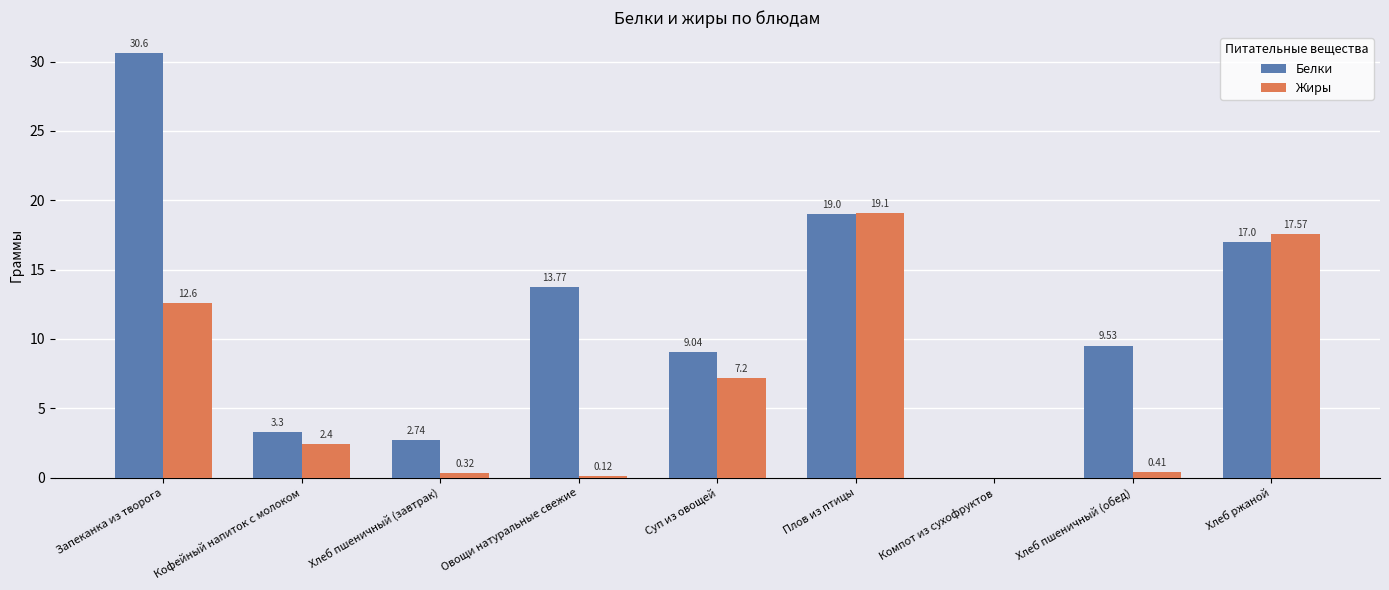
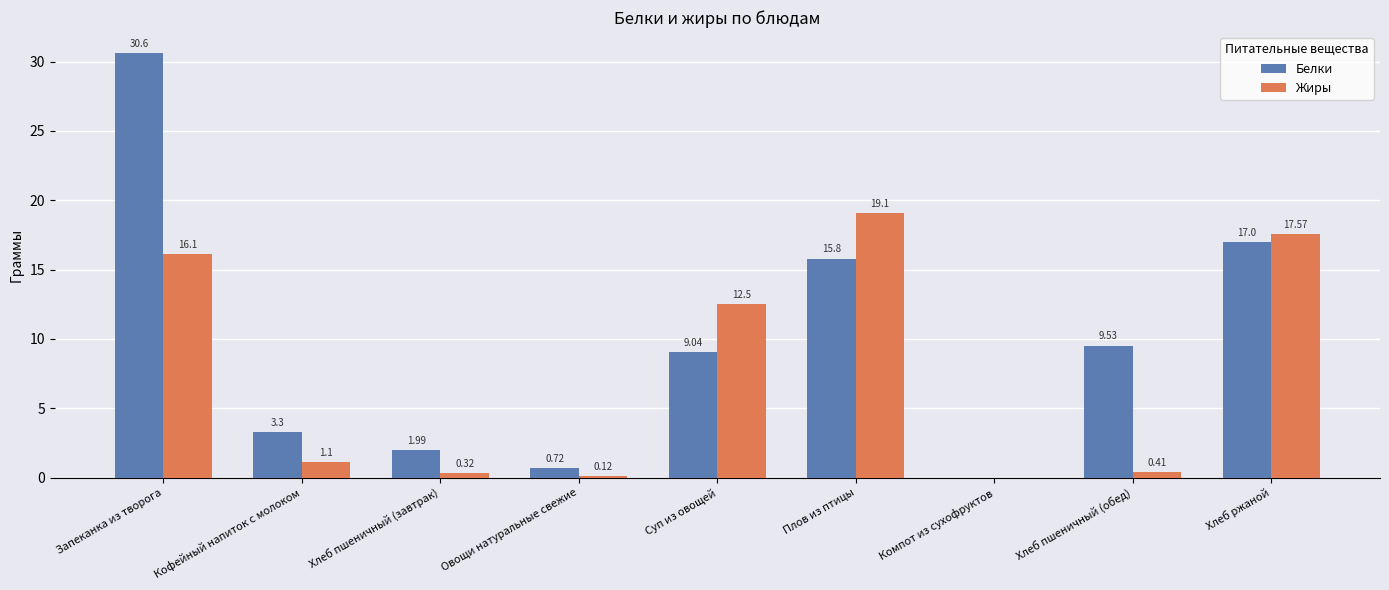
Жиры, Запеканка из творога: 12.6 -> 16.1
Жиры, Кофейный напиток с молоком: 2.4 -> 1.1
Белки, Хлеб пшеничный (завтрак): 2.74 -> 1.99
Белки, Овощи натуральные свежие: 13.77 -> 0.72
Жиры, Суп из овощей: 7.2 -> 12.5
Белки, Плов из птицы: 19.0 -> 15.8
